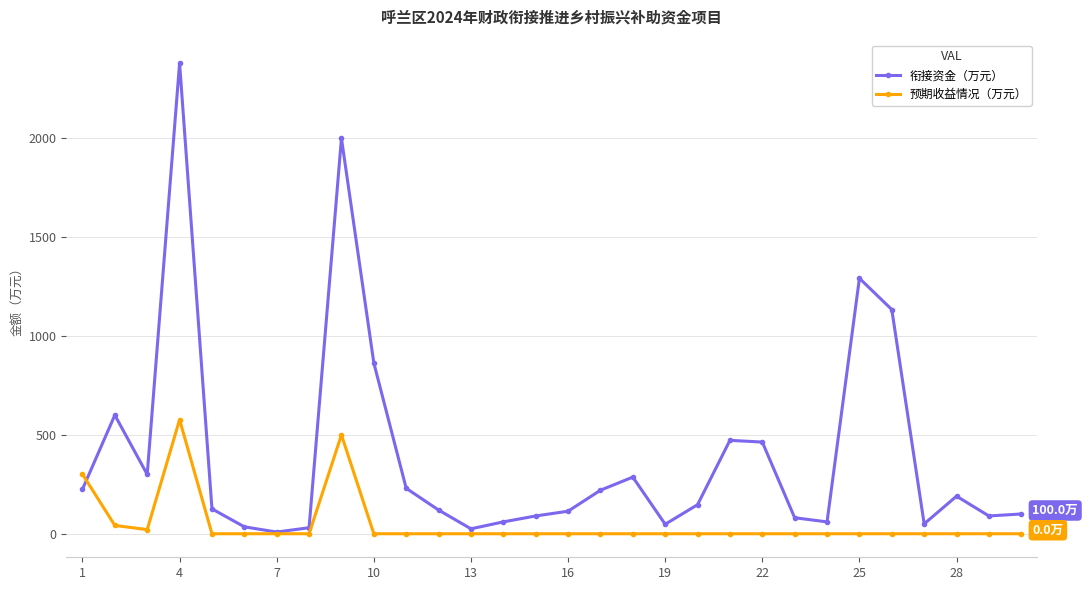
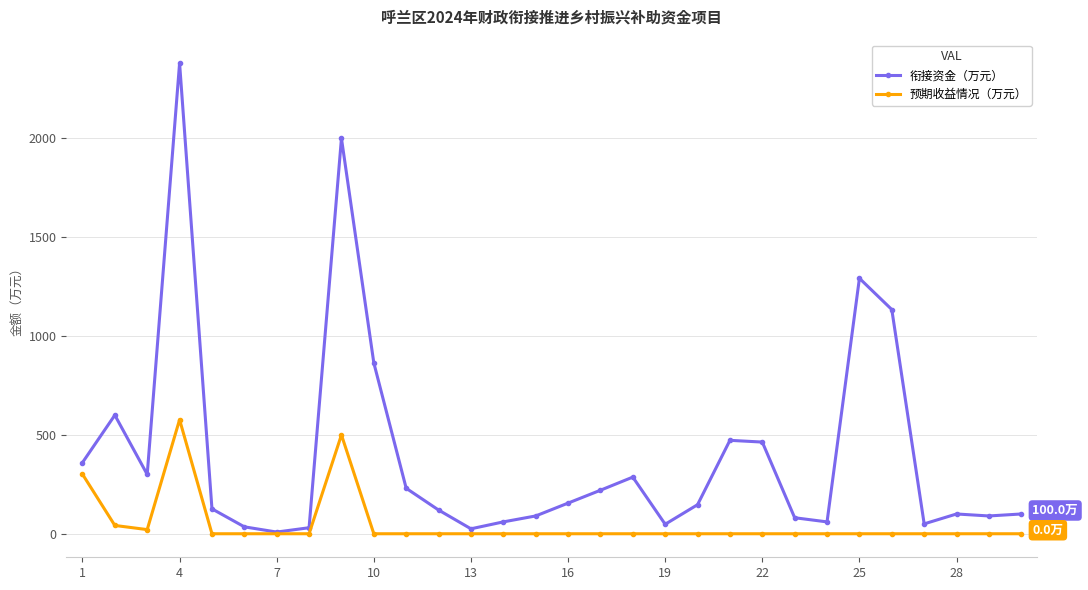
衔接资金（万元）, 1: 230 -> 360
衔接资金（万元）, 16: 110 -> 160
衔接资金（万元）, 28: 190 -> 100
